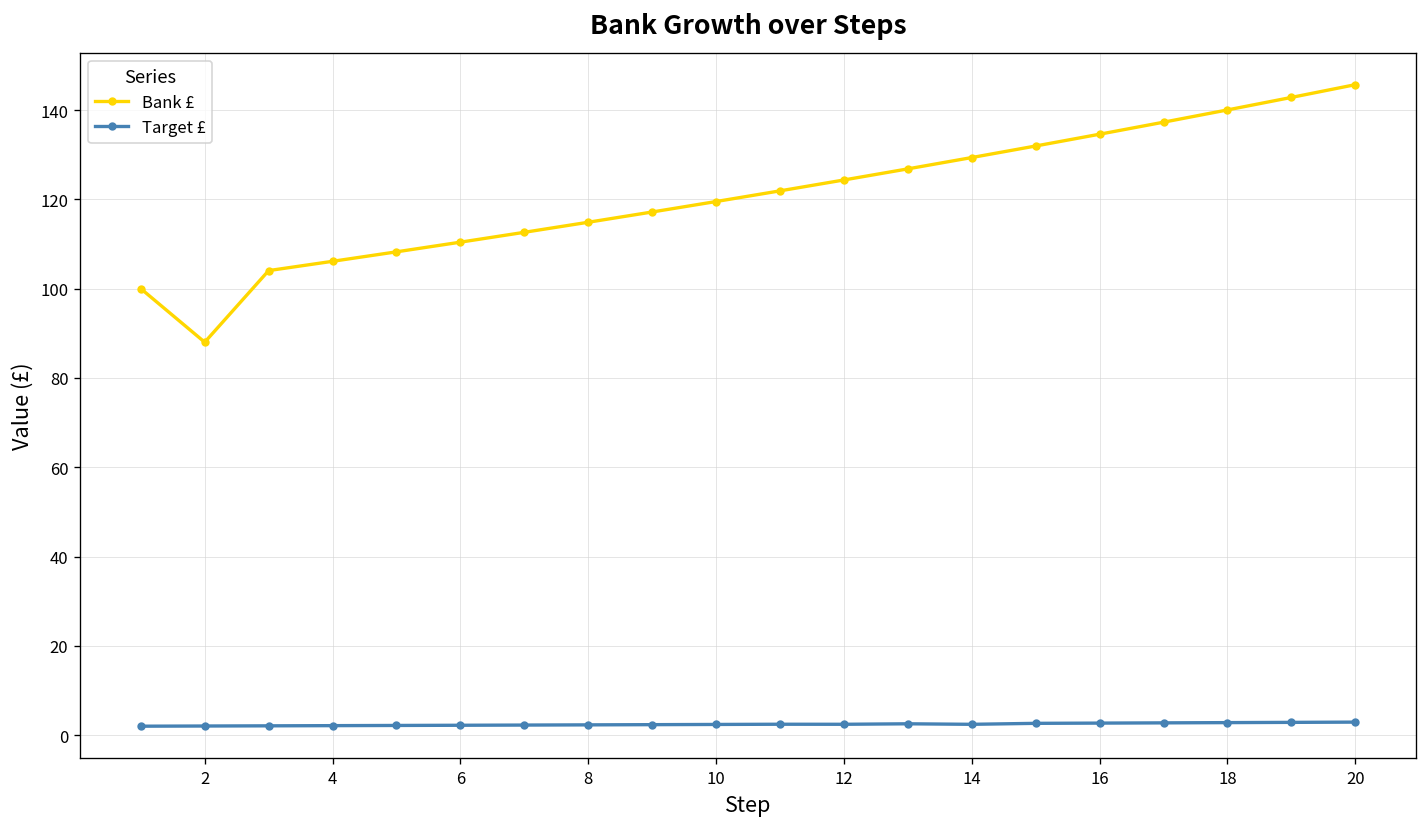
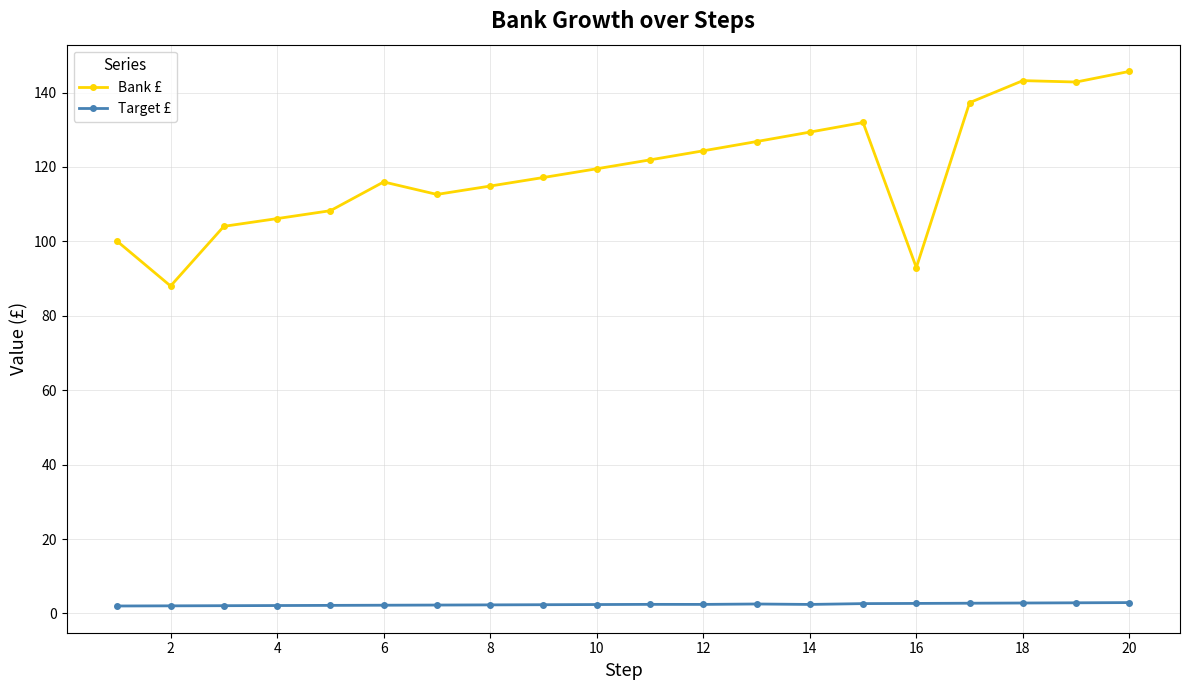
Bank £, 6: 110 -> 116
Bank £, 16: 135 -> 93
Bank £, 18: 140 -> 143
